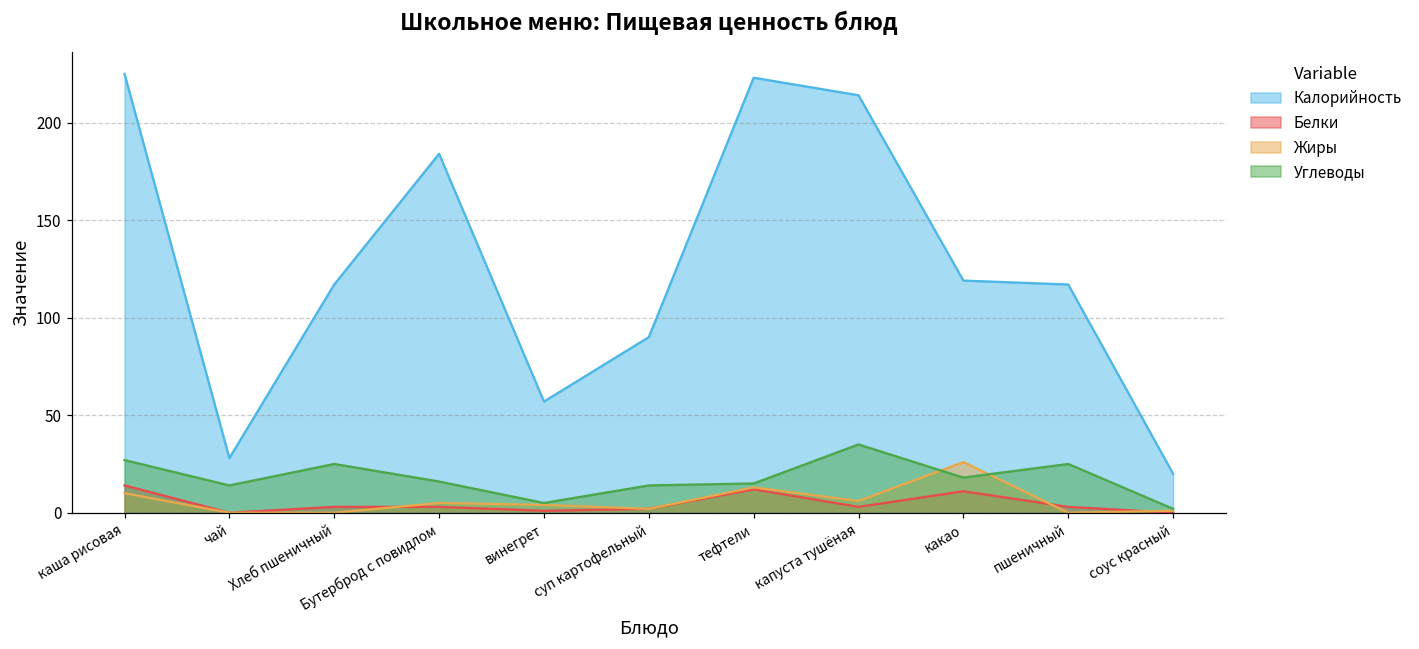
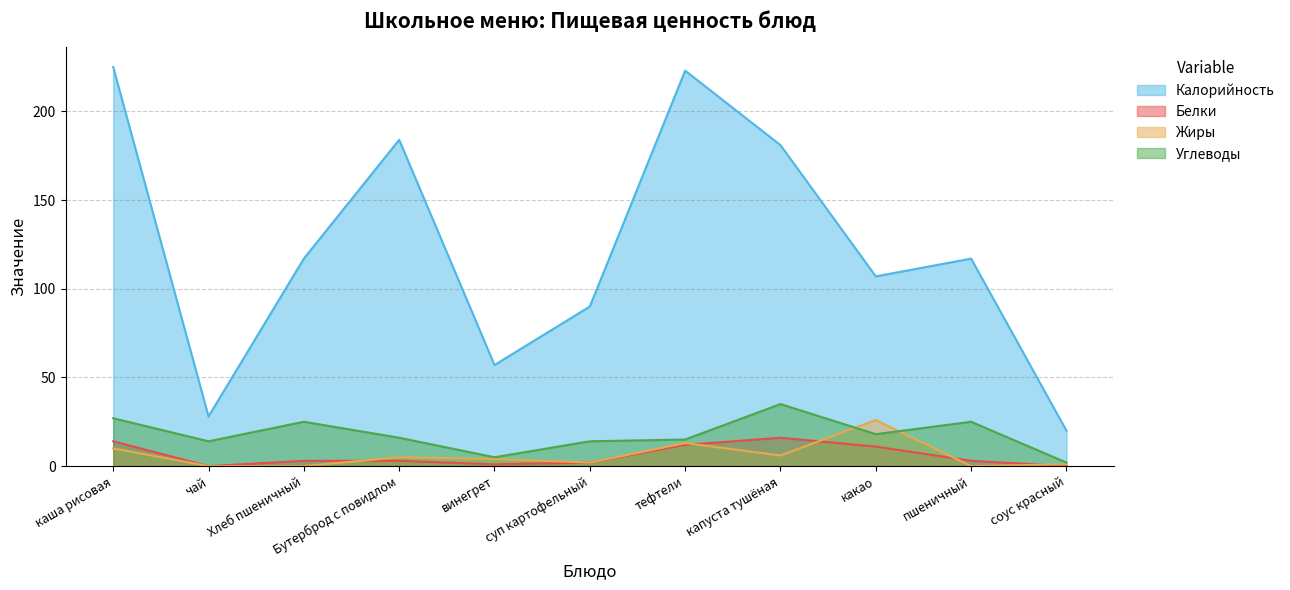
Калорийность, капуста тушёная: 214 -> 181
Белки, капуста тушёная: 3 -> 16
Калорийность, какао: 119 -> 107
